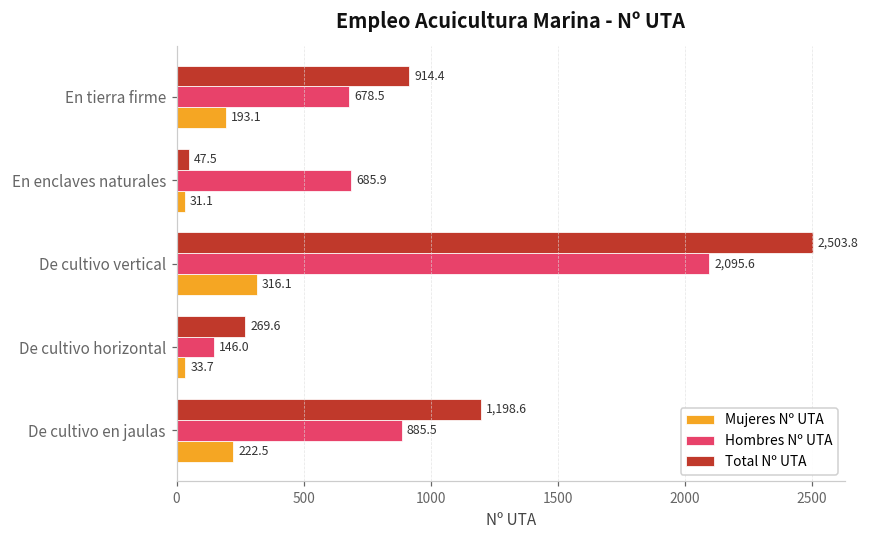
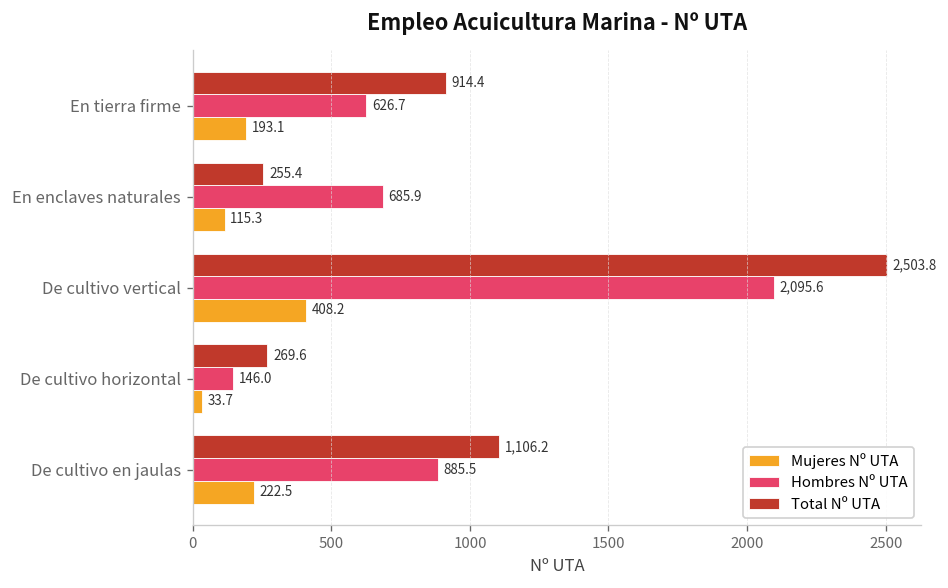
Hombres Nº UTA, En tierra firme: 678.5 -> 626.7
Total Nº UTA, En enclaves naturales: 47.5 -> 255.4
Mujeres Nº UTA, En enclaves naturales: 31.1 -> 115.3
Mujeres Nº UTA, De cultivo vertical: 316.1 -> 408.2
Total Nº UTA, De cultivo en jaulas: 1,198.6 -> 1,106.2
